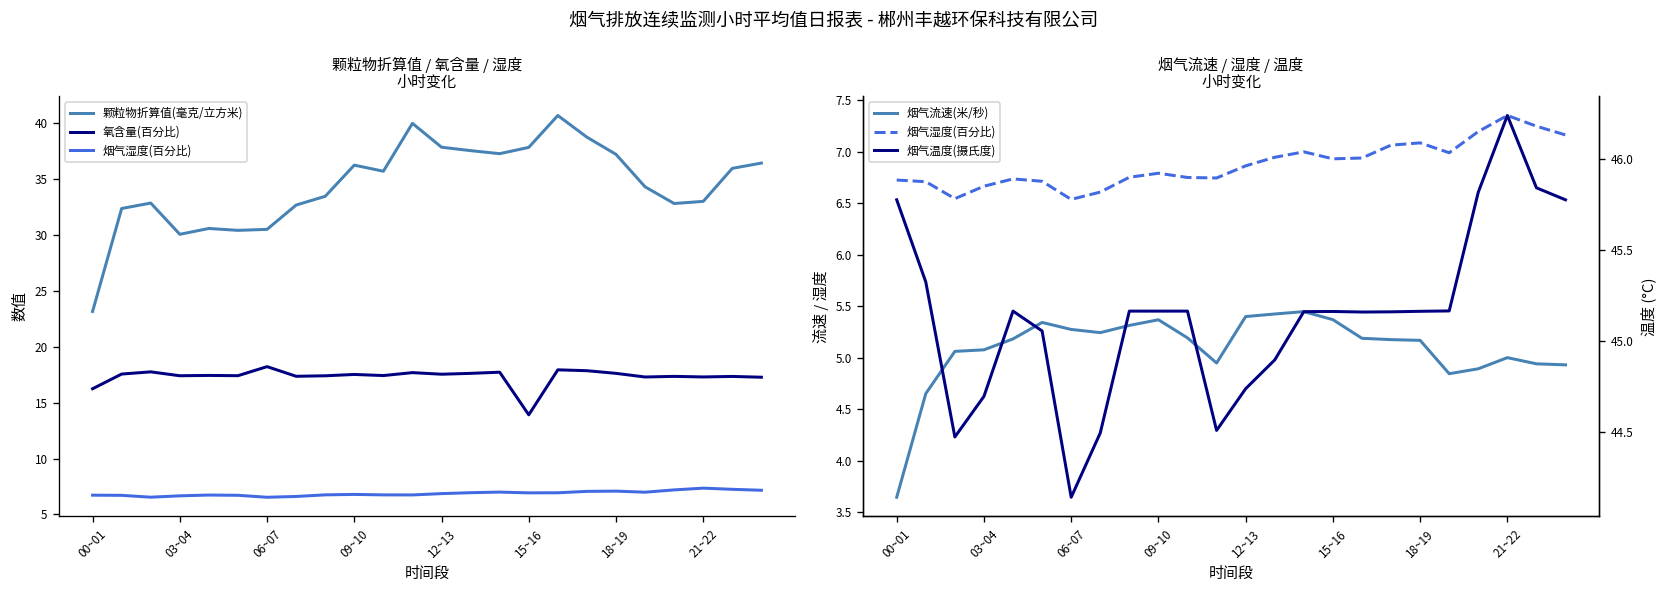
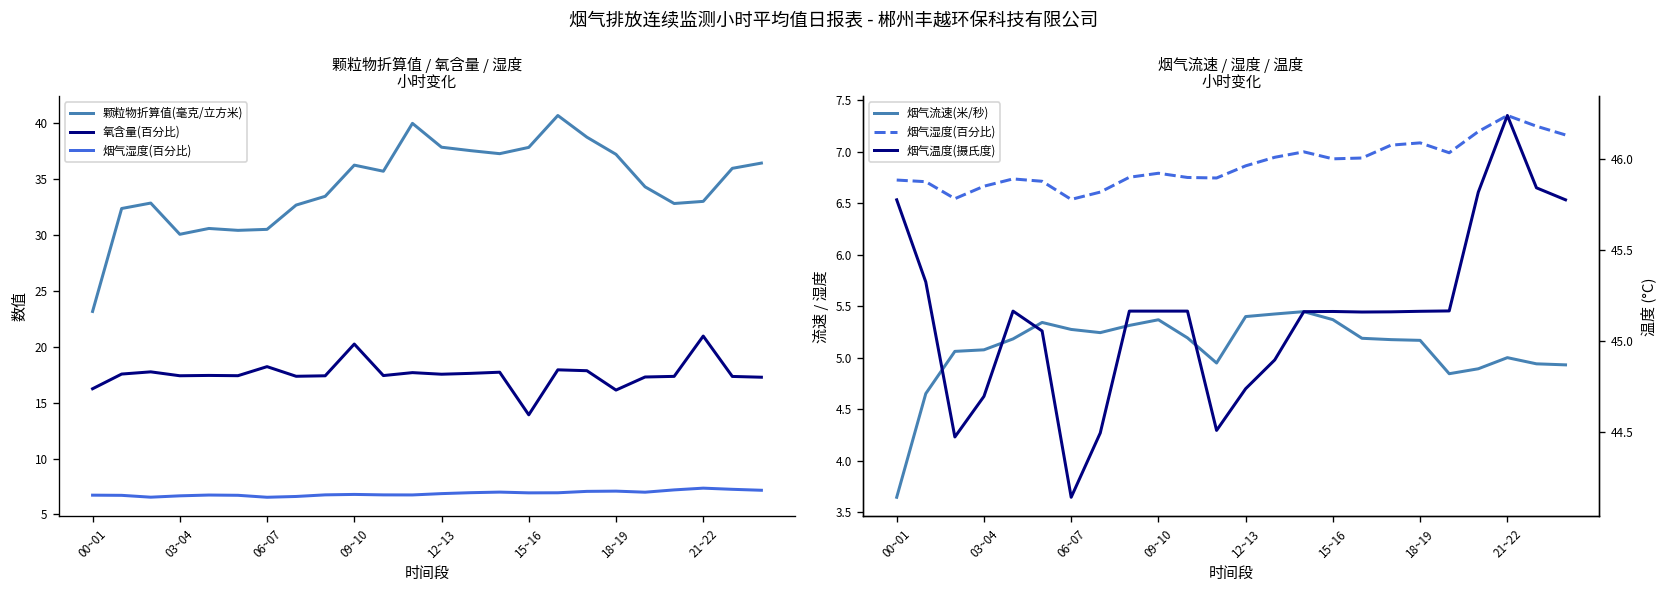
颗粒物折算值 / 氧含量 / 湿度 小时变化, 氧含量(百分比), 09~10: 18 -> 20
颗粒物折算值 / 氧含量 / 湿度 小时变化, 氧含量(百分比), 18~19: 18 -> 16
颗粒物折算值 / 氧含量 / 湿度 小时变化, 氧含量(百分比), 21~22: 17 -> 21
